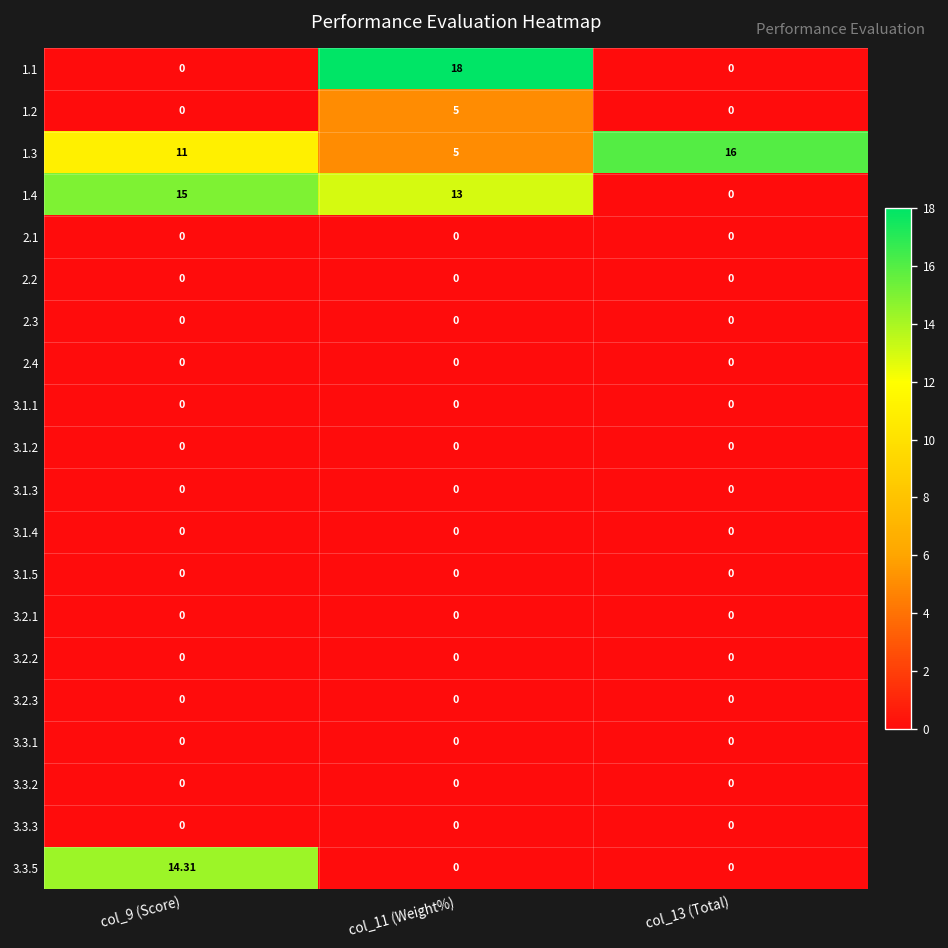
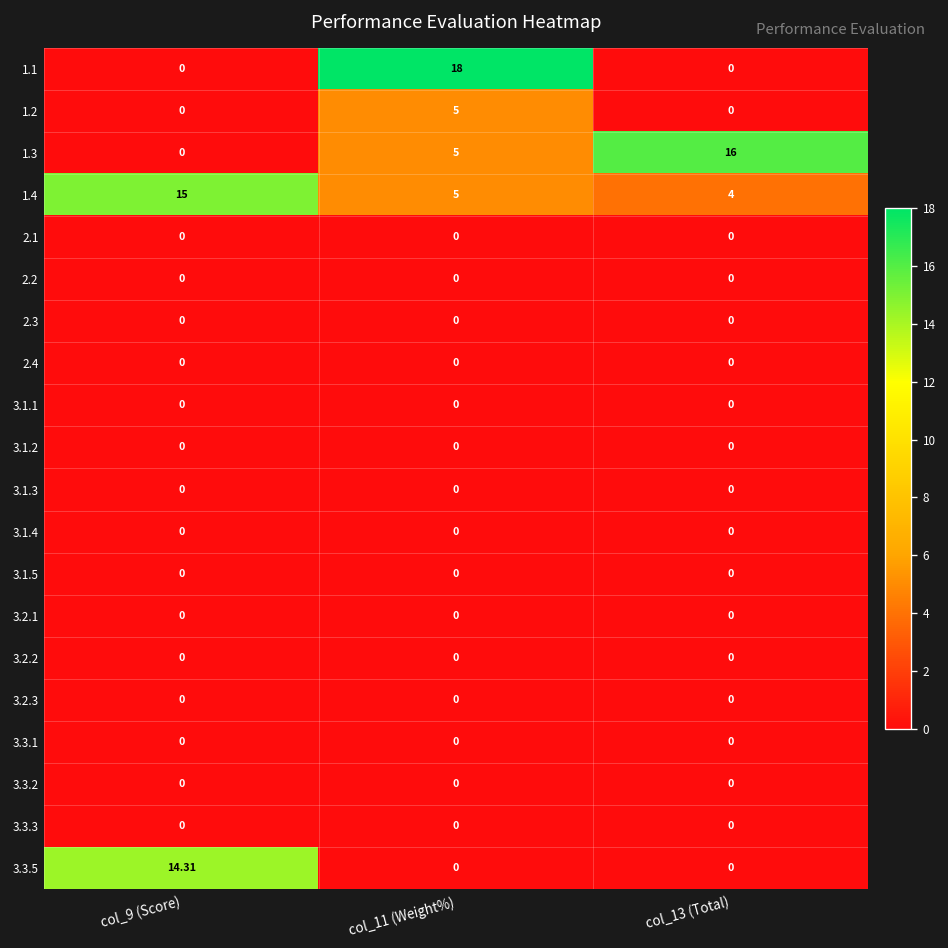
1.3, col_9 (Score): 11 -> 0
1.4, col_11 (Weight%): 13 -> 5
1.4, col_13 (Total): 0 -> 4
